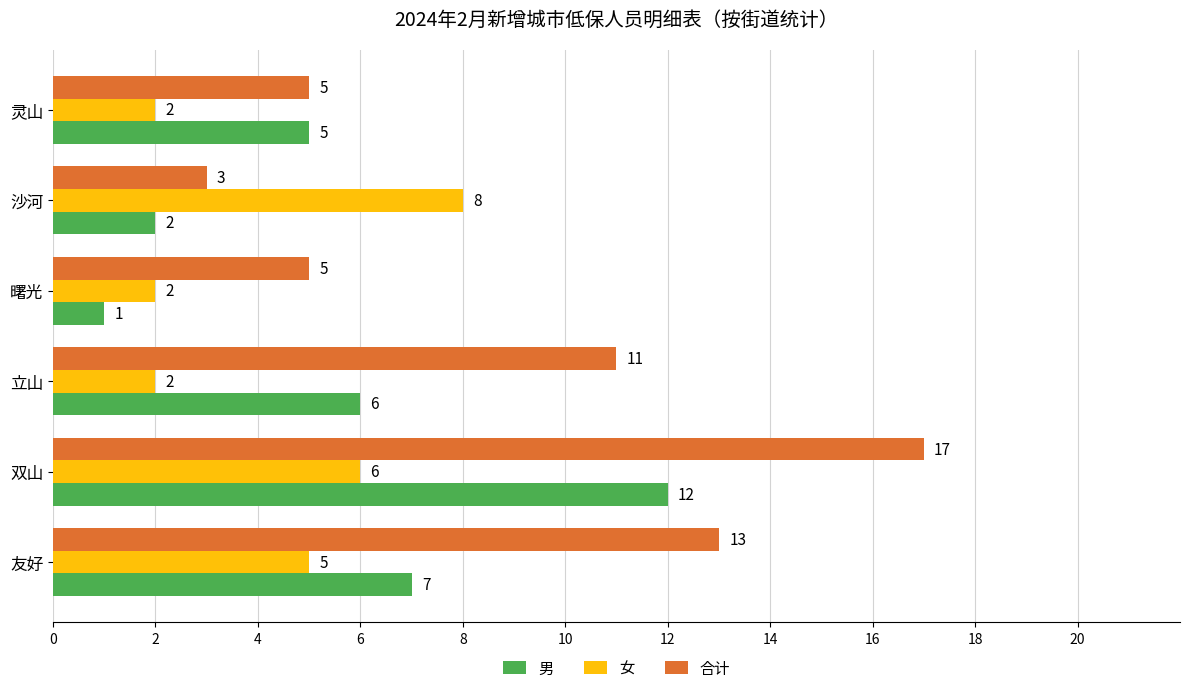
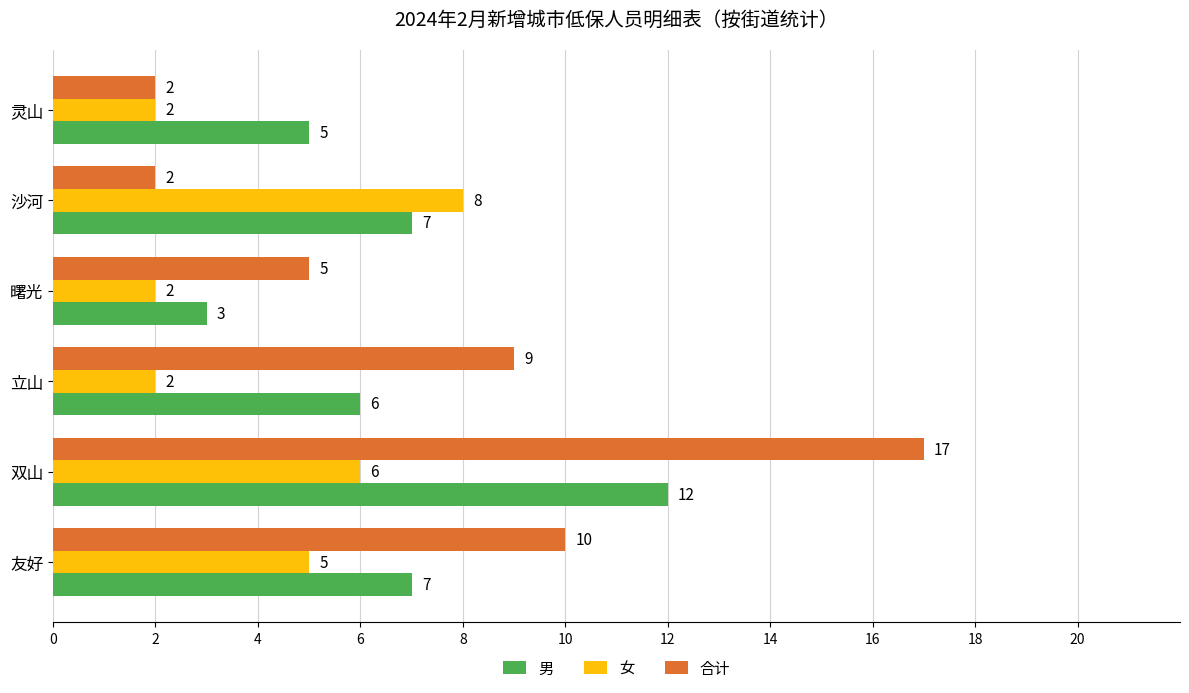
合计, 灵山: 5 -> 2
合计, 沙河: 3 -> 2
男, 沙河: 2 -> 7
男, 曙光: 1 -> 3
合计, 立山: 11 -> 9
合计, 友好: 13 -> 10
